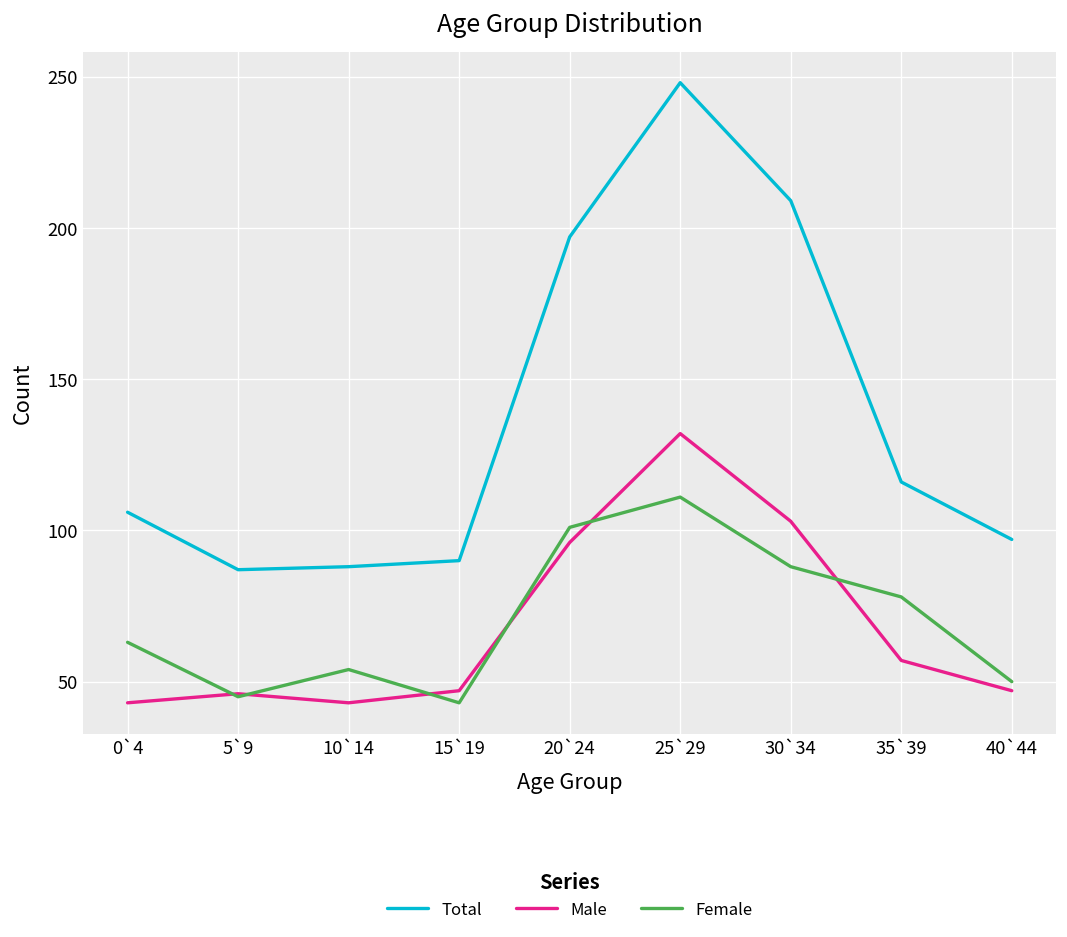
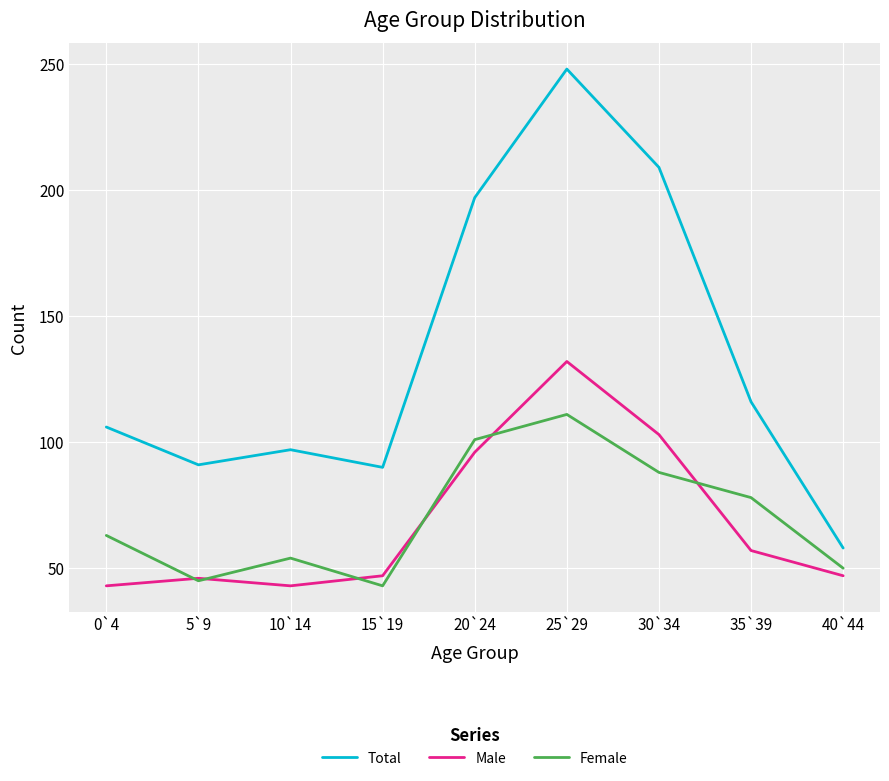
Total, 5`9: 87 -> 91
Total, 10`14: 88 -> 97
Total, 40`44: 97 -> 58
